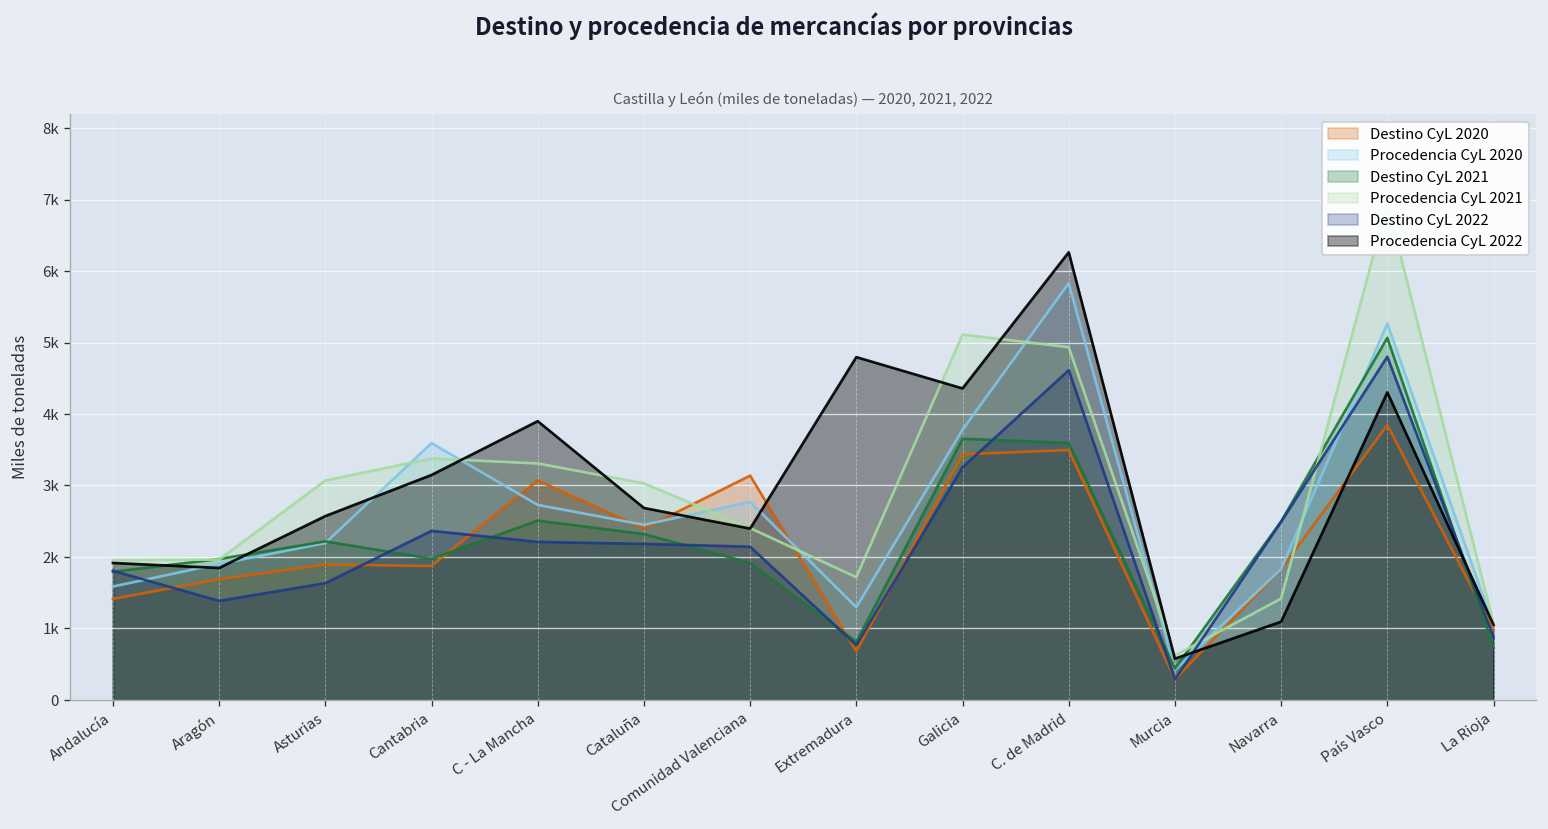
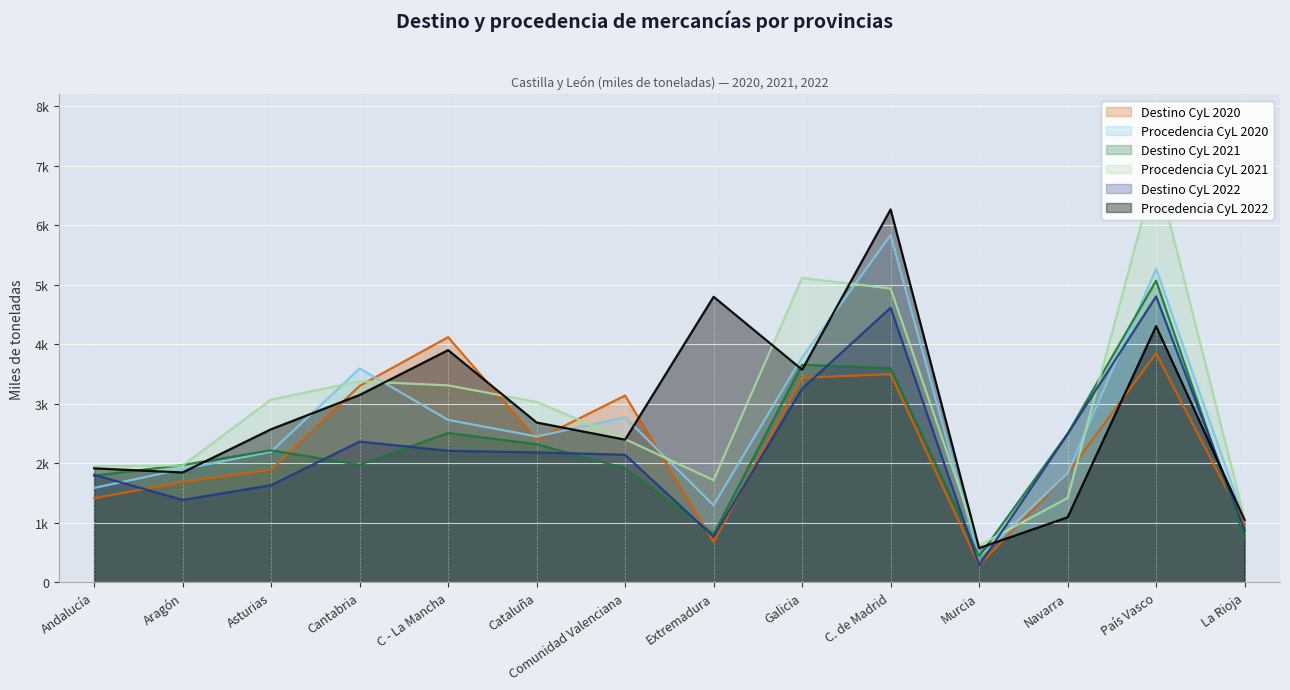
Destino CyL 2020, Cantabria: 1900 -> 3300
Destino CyL 2020, C - La Mancha: 3100 -> 4100
Procedencia CyL 2022, Galicia: 4400 -> 3600
